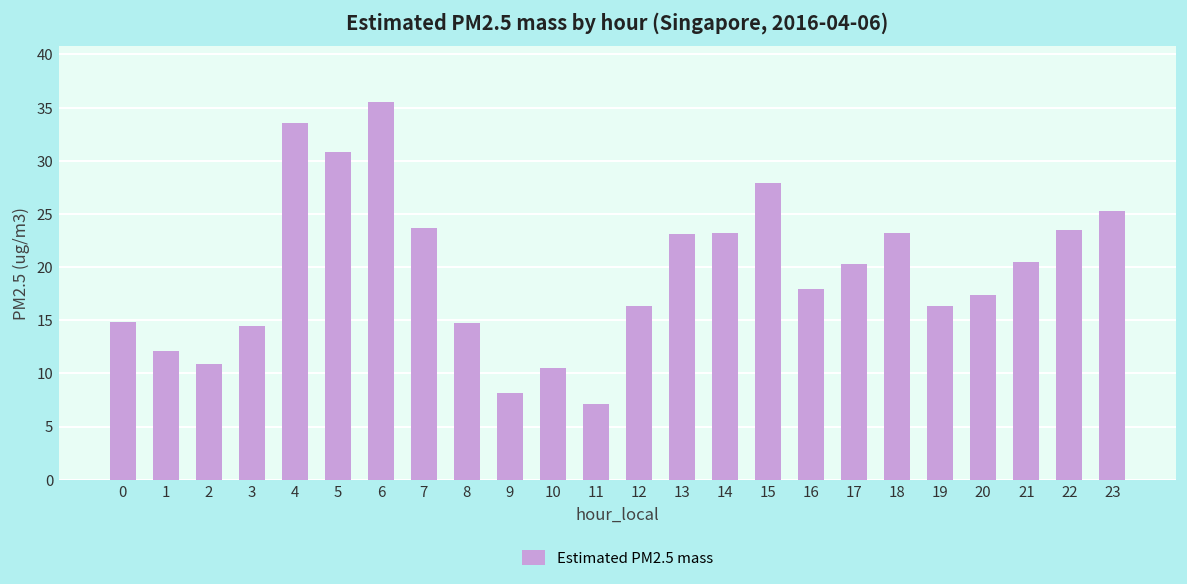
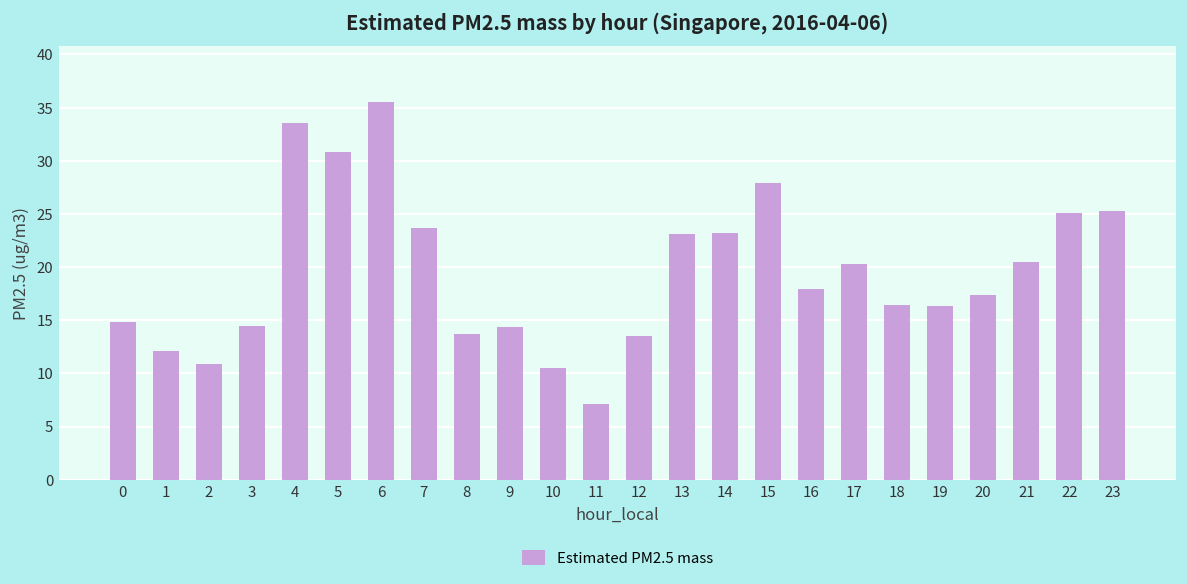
8: 15 -> 14
9: 8 -> 14
12: 16 -> 14
18: 23 -> 16
22: 24 -> 25
